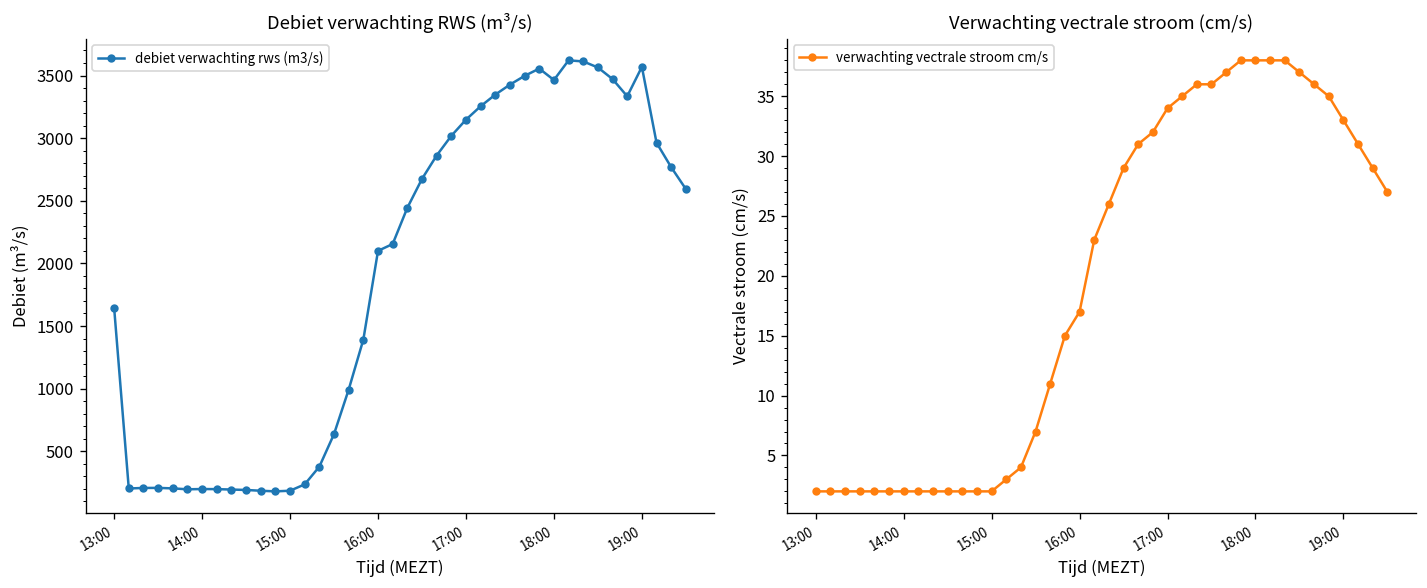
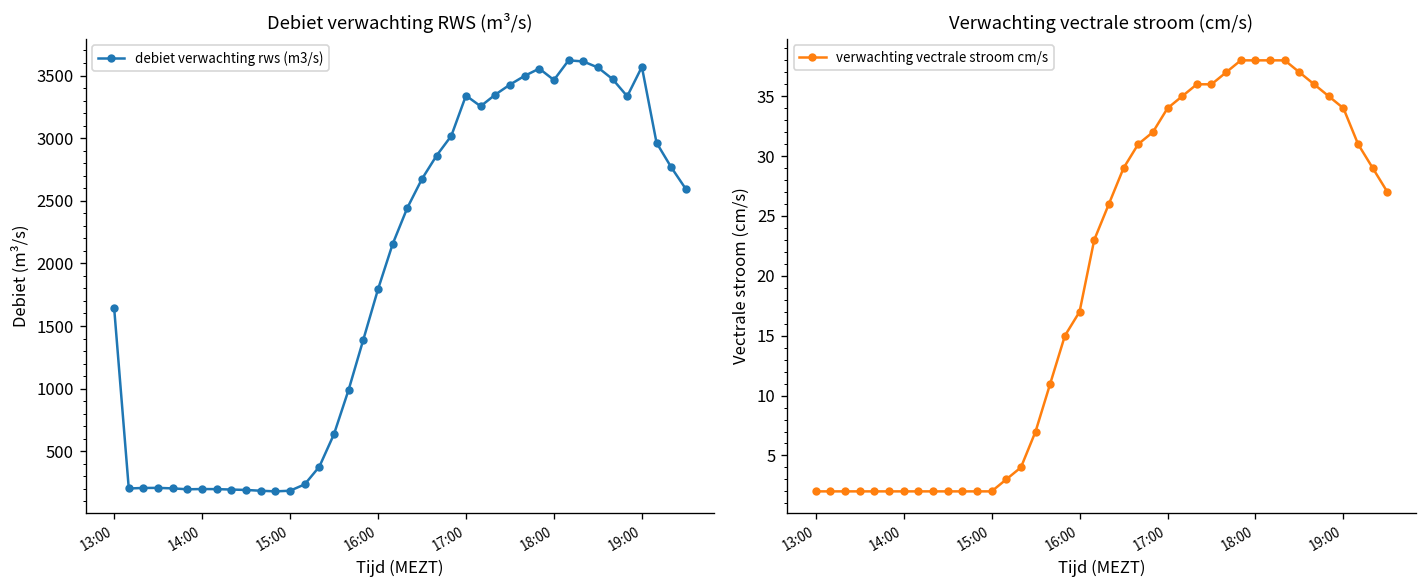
Debiet verwachting RWS (m³/s), 16:00: 2100 -> 1790
Debiet verwachting RWS (m³/s), 17:00: 3150 -> 3340
Verwachting vectrale stroom (cm/s), 19:00: 33 -> 34
